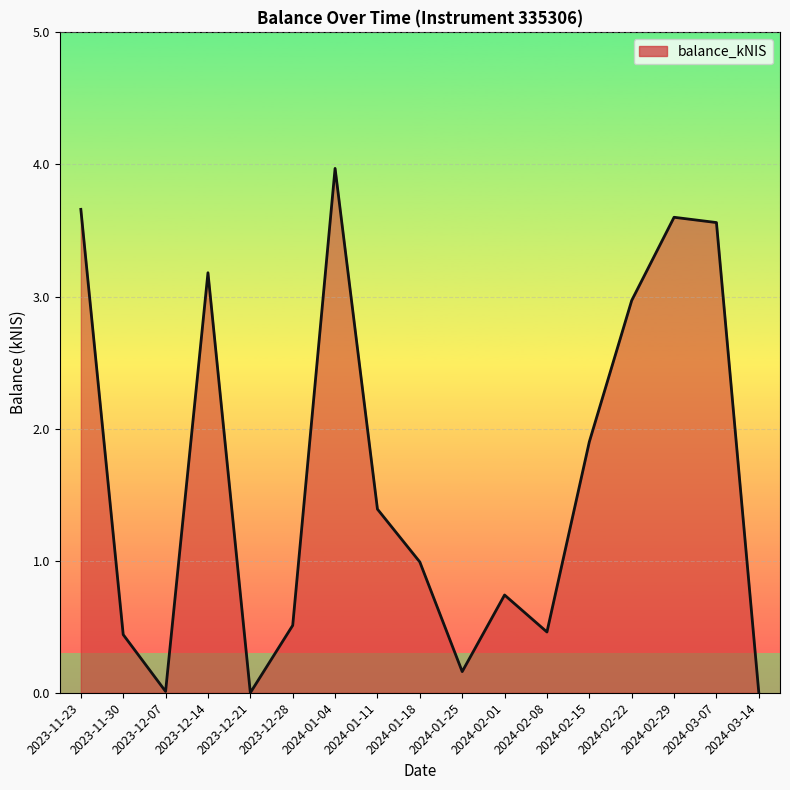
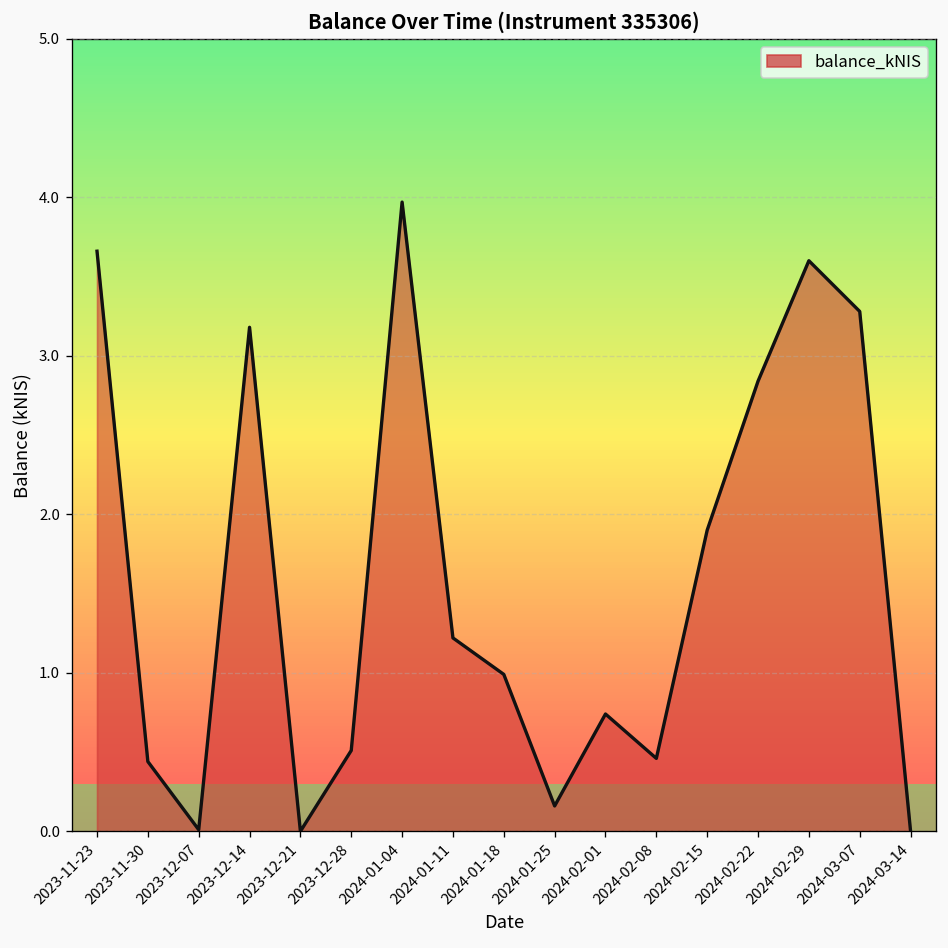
2024-01-11: 1.39 -> 1.22
2024-02-22: 2.97 -> 2.84
2024-03-07: 3.56 -> 3.28
